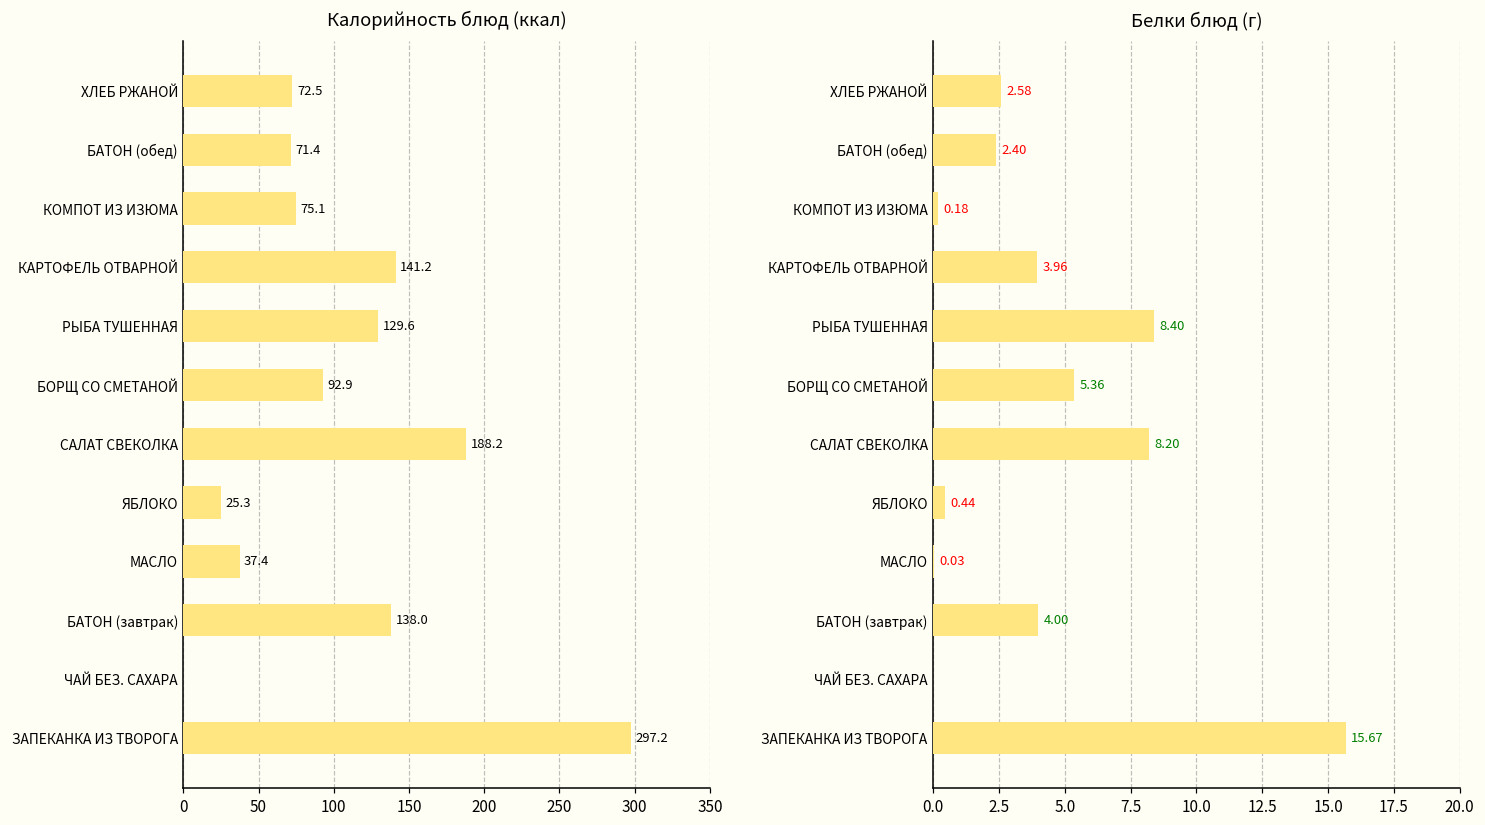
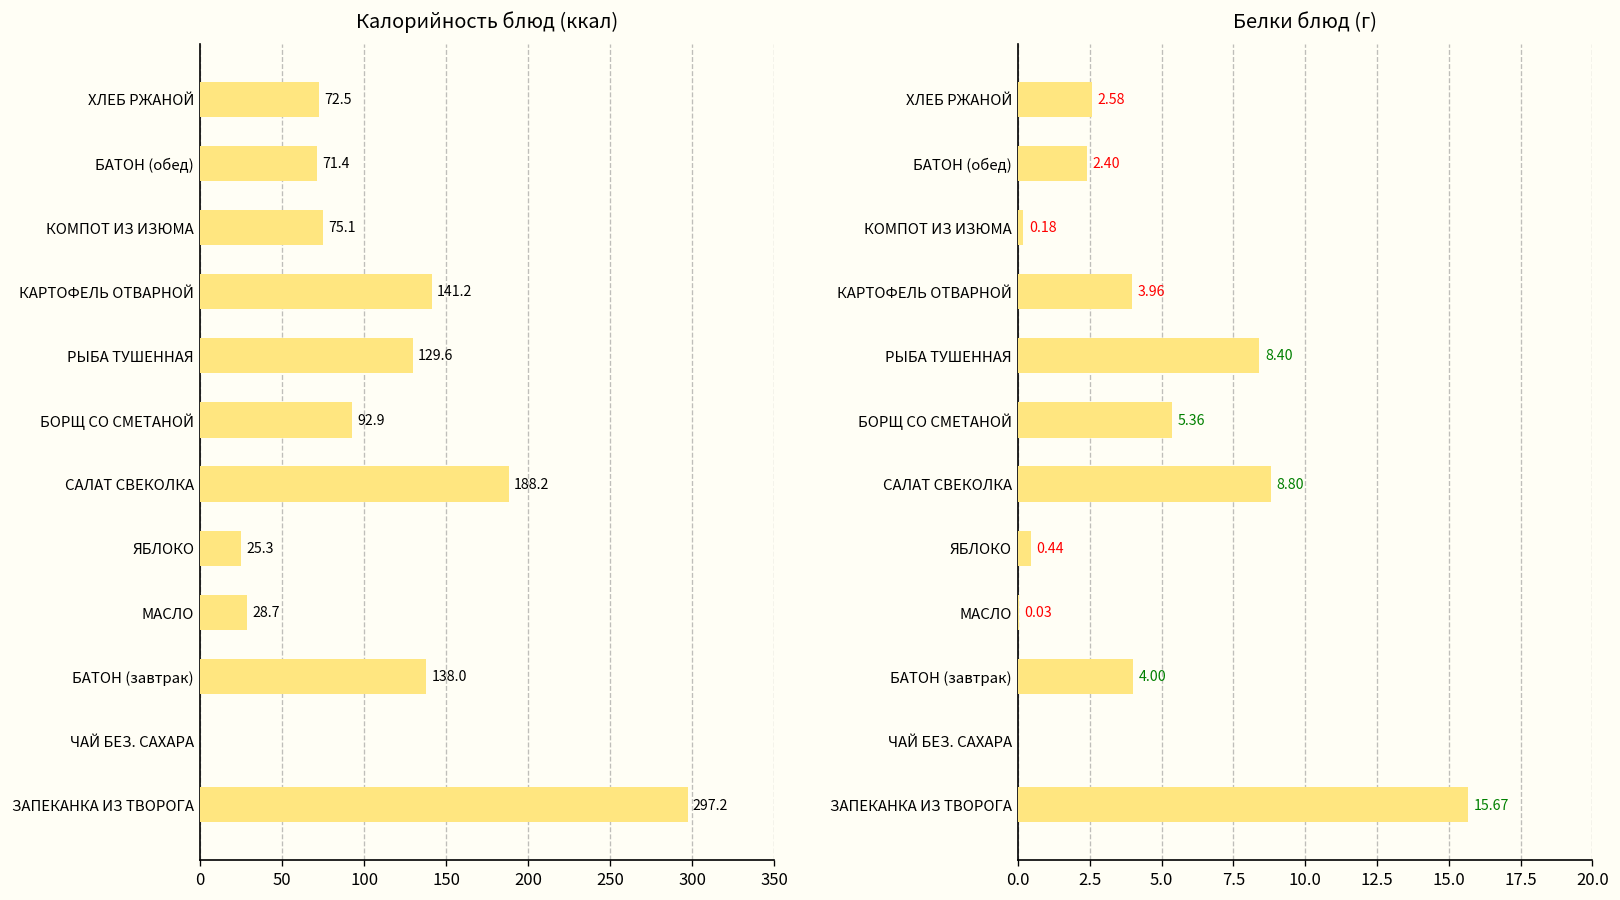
Калорийность блюд (ккал), МАСЛО: 37.4 -> 28.7
Белки блюд (г), САЛАТ СВЕКОЛКА: 8.20 -> 8.80
